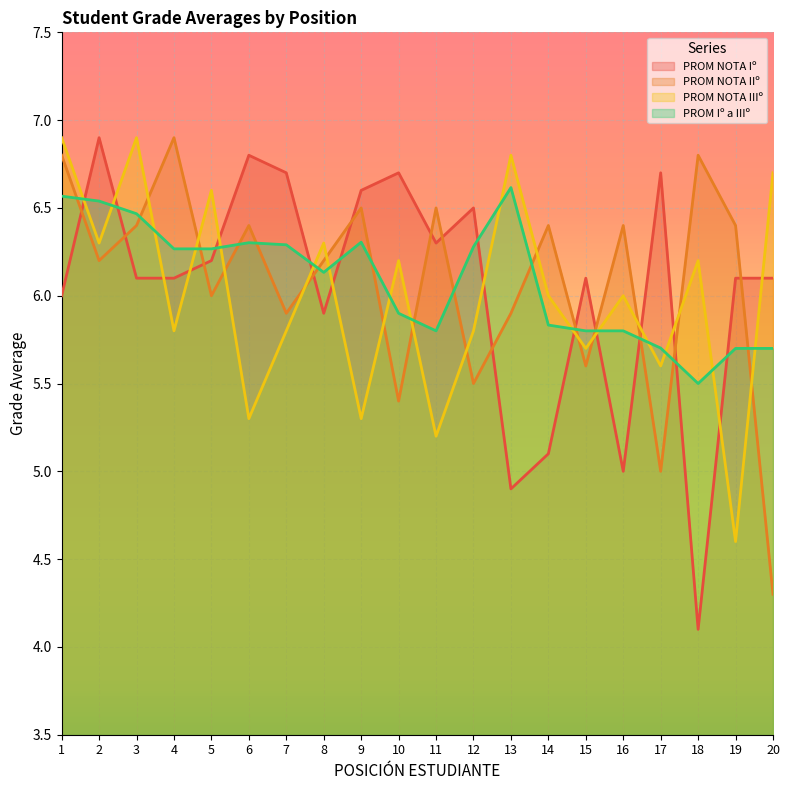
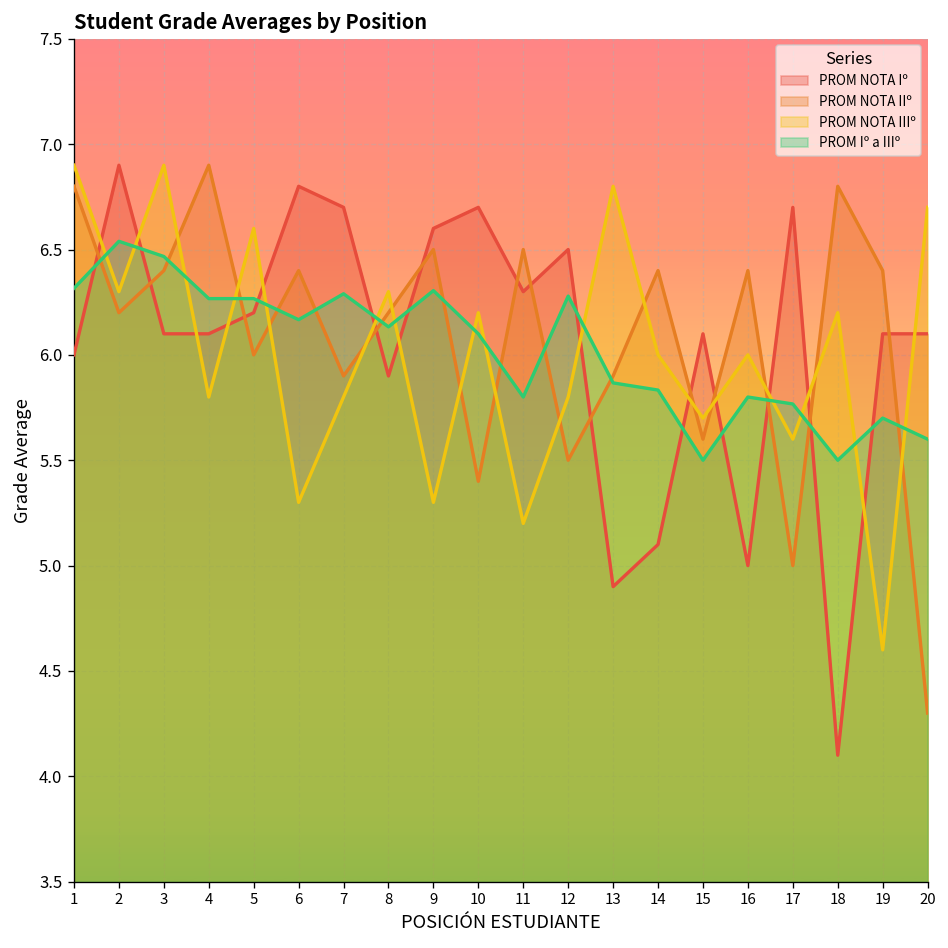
PROM Iº a IIIº, 1: 6.57 -> 6.32
PROM Iº a IIIº, 6: 6.30 -> 6.17
PROM Iº a IIIº, 10: 5.9 -> 6.1
PROM Iº a IIIº, 13: 6.62 -> 5.87
PROM Iº a IIIº, 15: 5.8 -> 5.5
PROM Iº a IIIº, 17: 5.70 -> 5.77
PROM Iº a IIIº, 20: 5.7 -> 5.6
